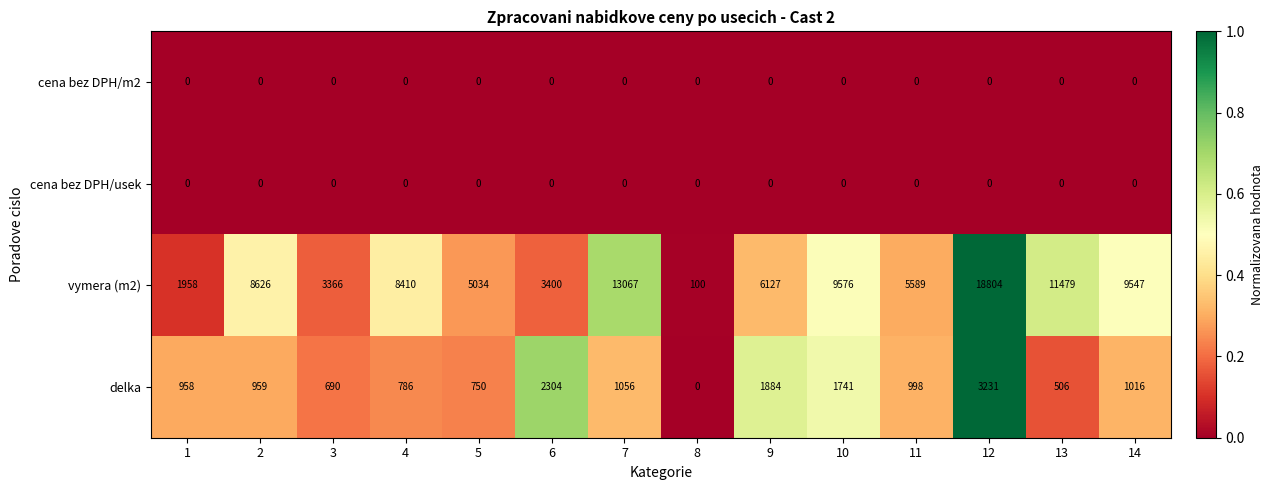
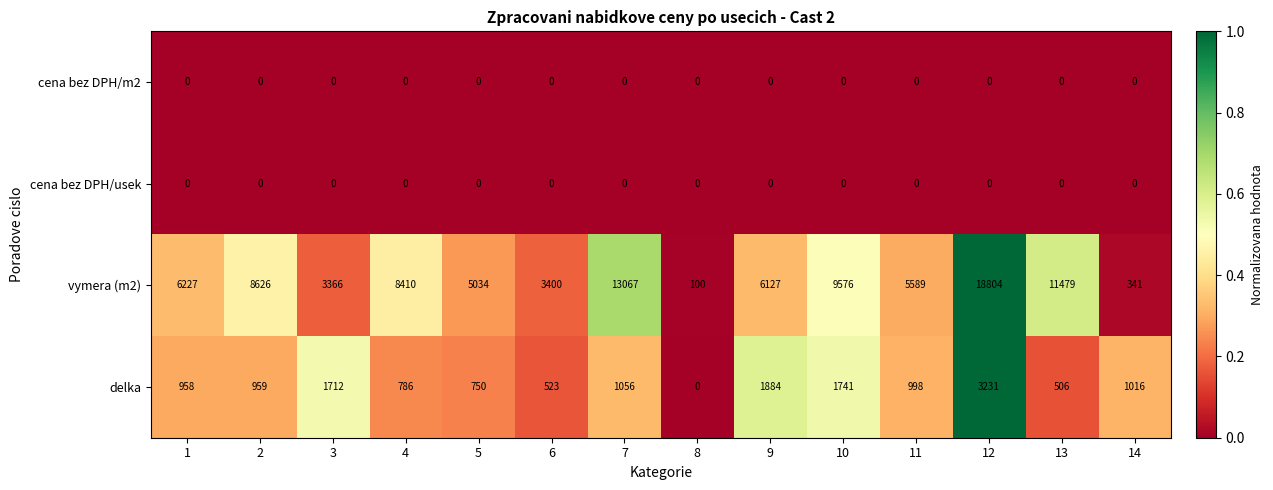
vymera (m2), 1: 1958 -> 6227
vymera (m2), 14: 9547 -> 341
delka, 3: 690 -> 1712
delka, 6: 2304 -> 523
